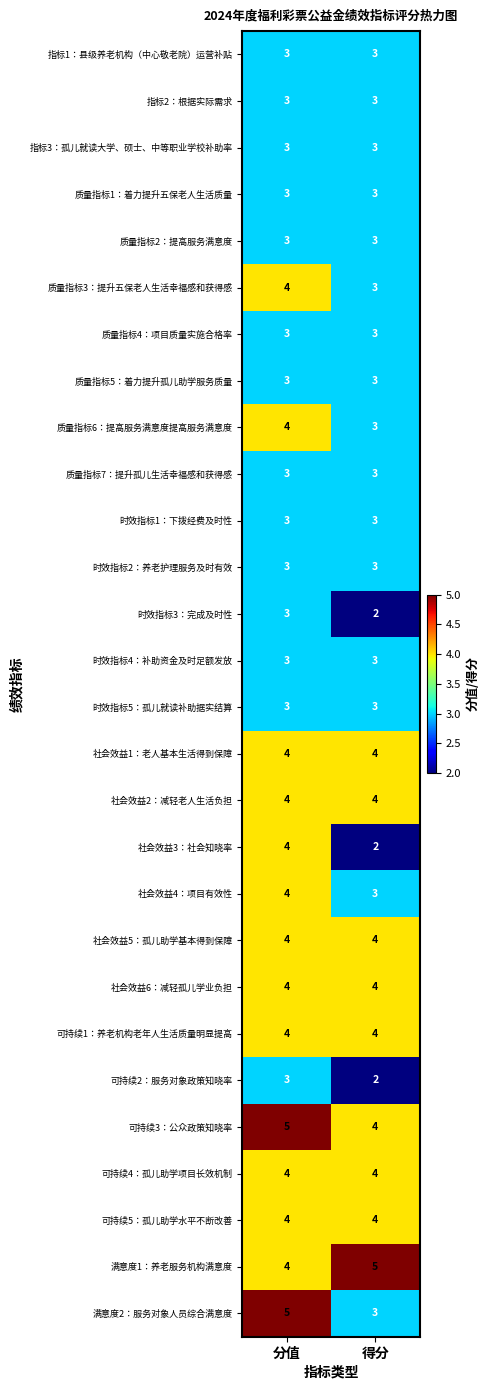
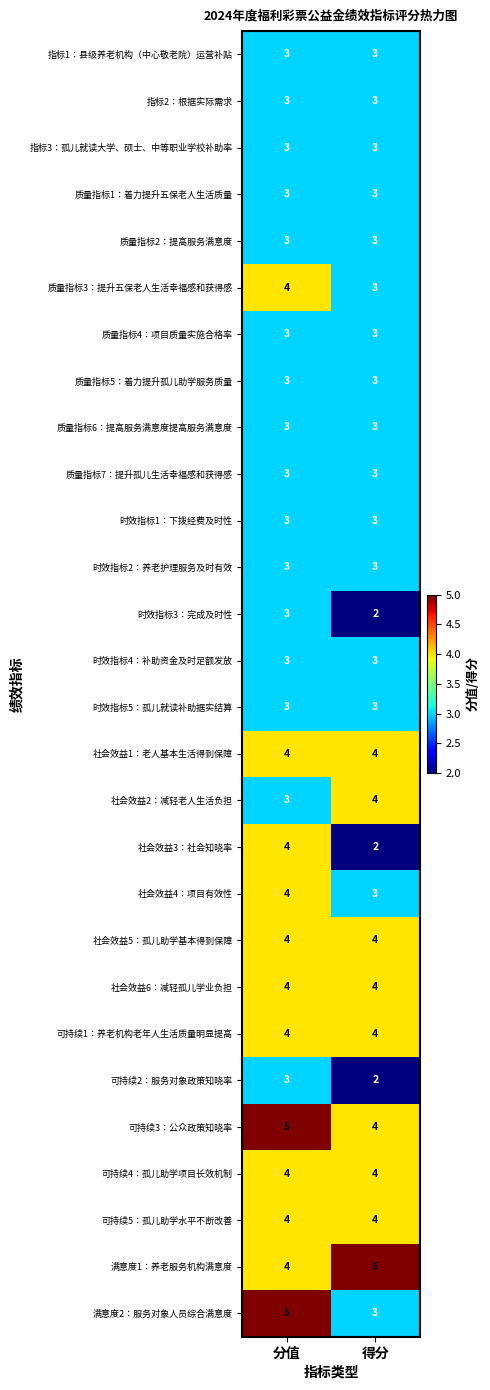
质量指标6：提高服务满意度提高服务满意度, 分值: 4 -> 3
社会效益2：减轻老人生活负担, 分值: 4 -> 3
